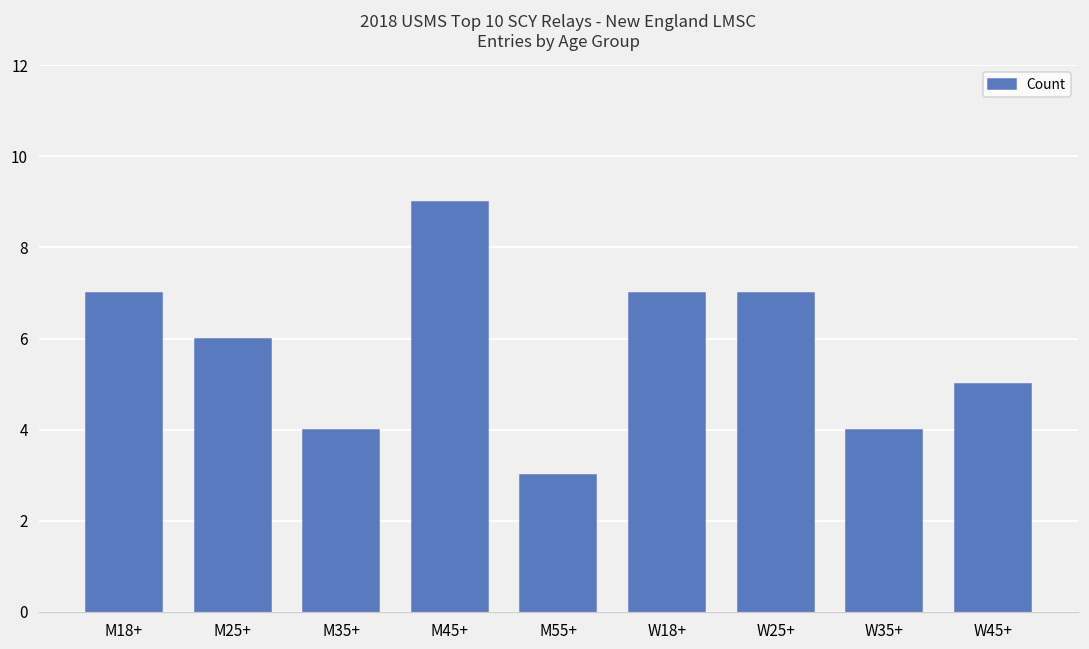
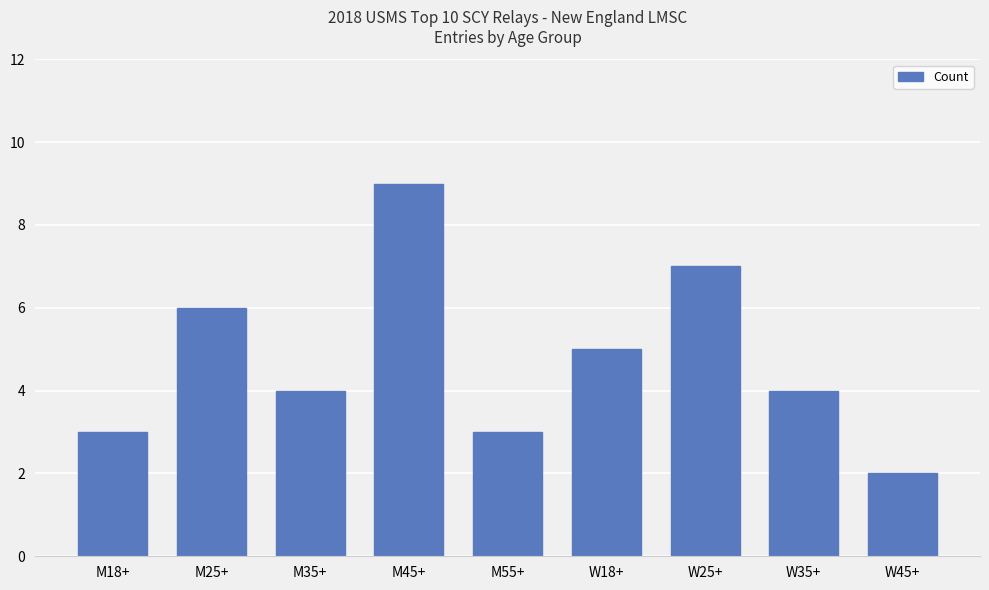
M18+: 7 -> 3
W18+: 7 -> 5
W45+: 5 -> 2
